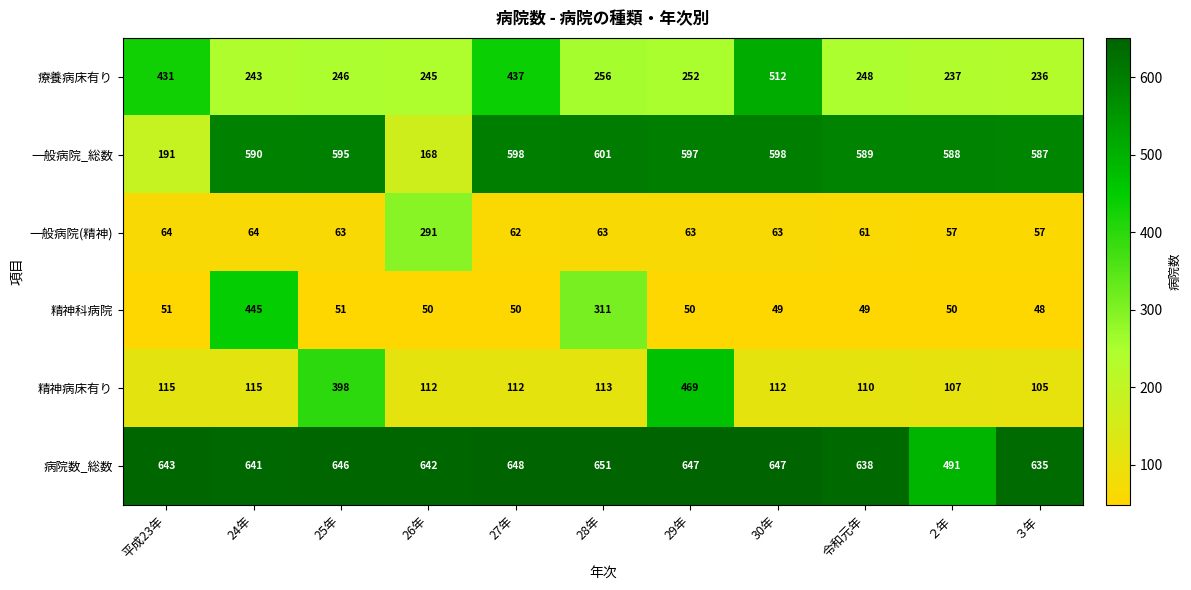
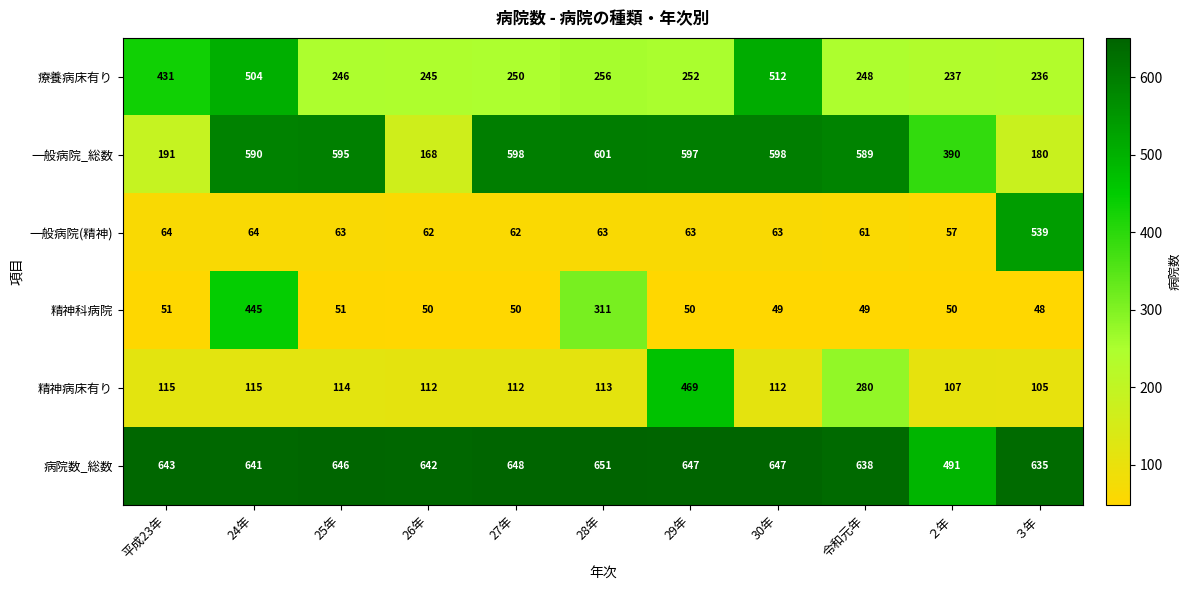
療養病床有り, 24年: 243 -> 504
療養病床有り, 27年: 437 -> 250
一般病院_総数, ２年: 588 -> 390
一般病院_総数, ３年: 587 -> 180
一般病院(精神), 26年: 291 -> 62
一般病院(精神), ３年: 57 -> 539
精神病床有り, 25年: 398 -> 114
精神病床有り, 令和元年: 110 -> 280
